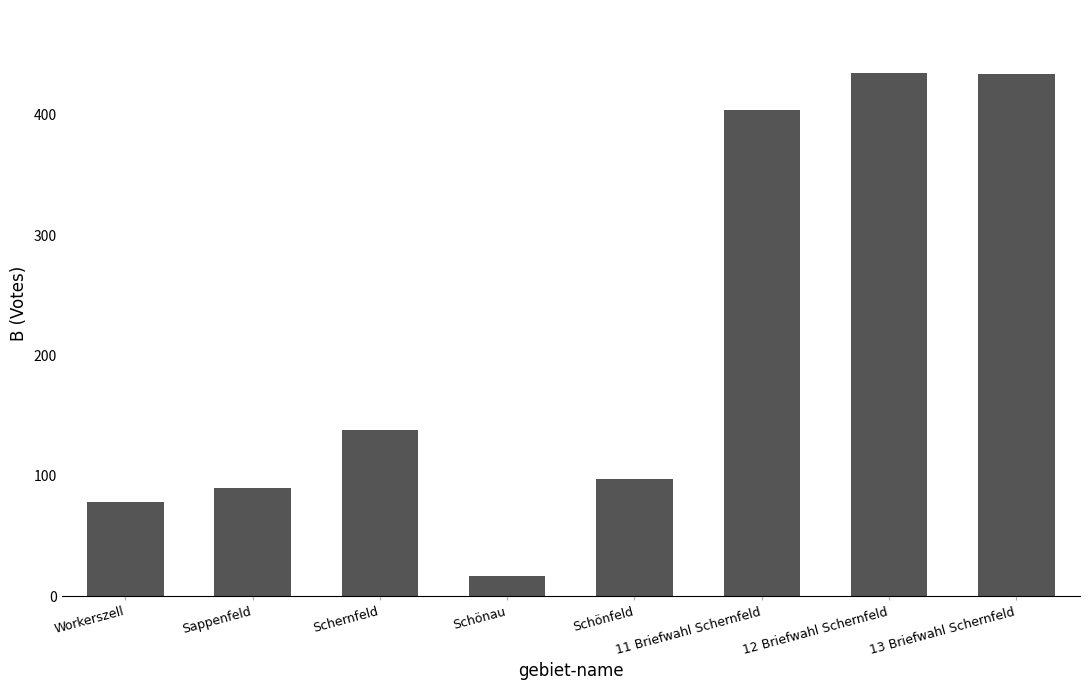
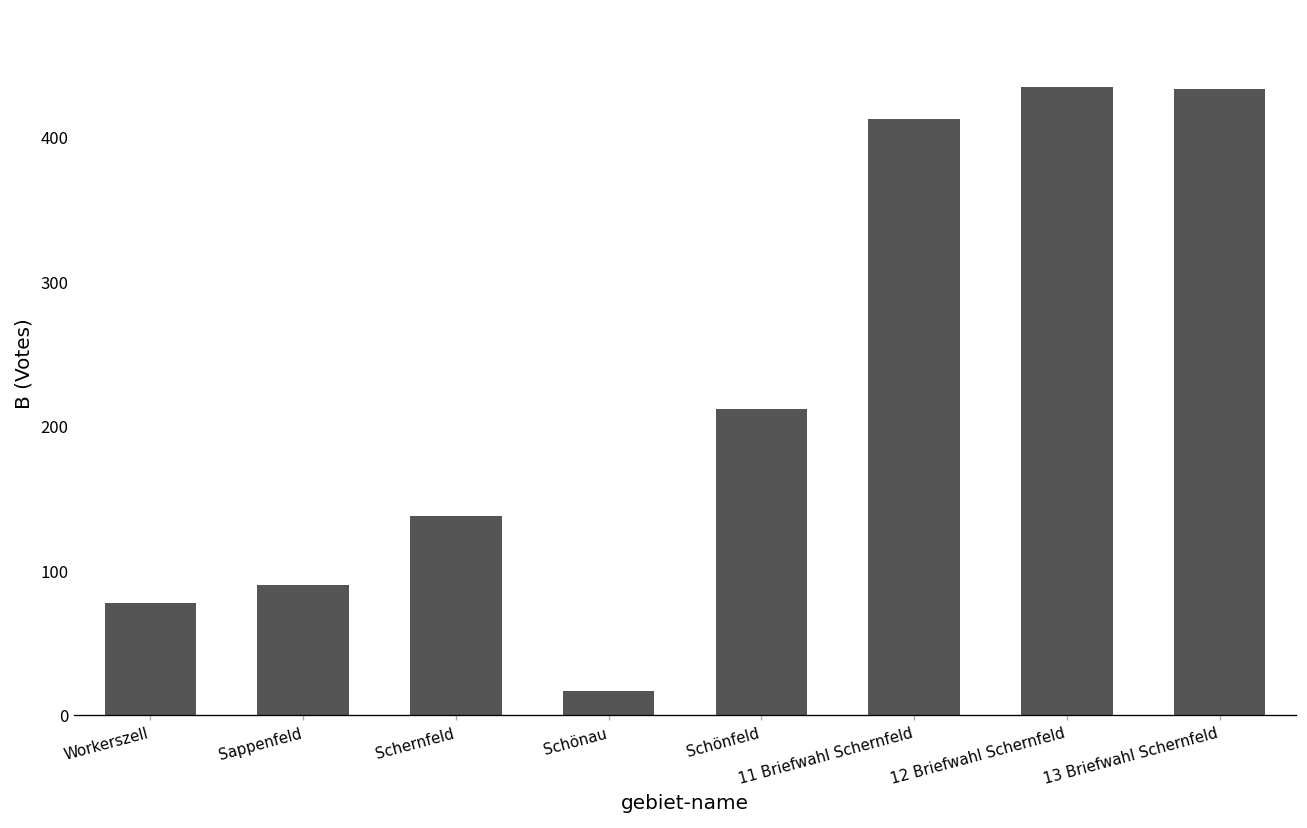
Schönfeld: 97 -> 212
11 Briefwahl Schernfeld: 404 -> 413
